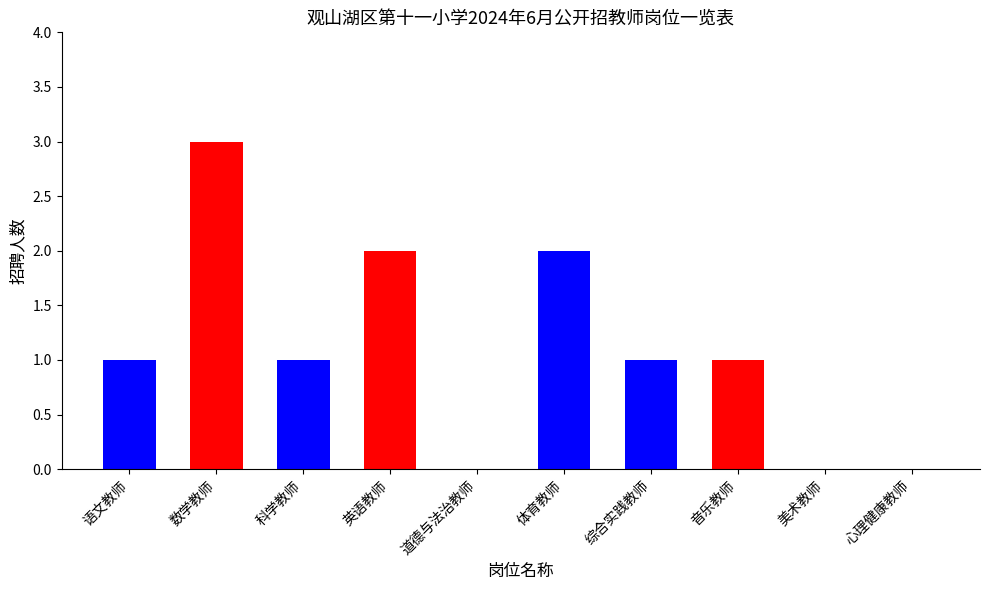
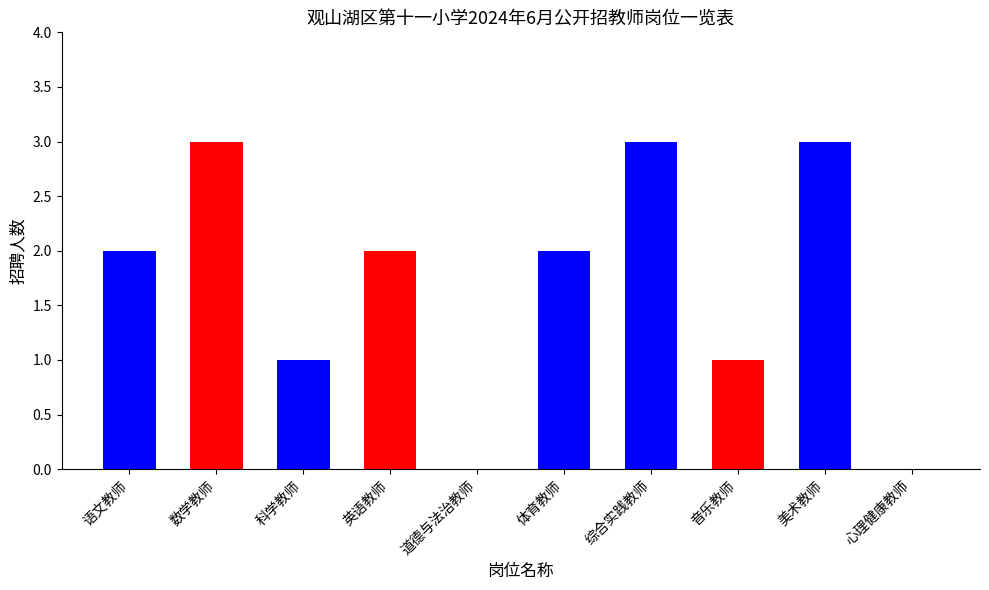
语文教师: 1 -> 2
综合实践教师: 1 -> 3
美术教师: 0 -> 3
